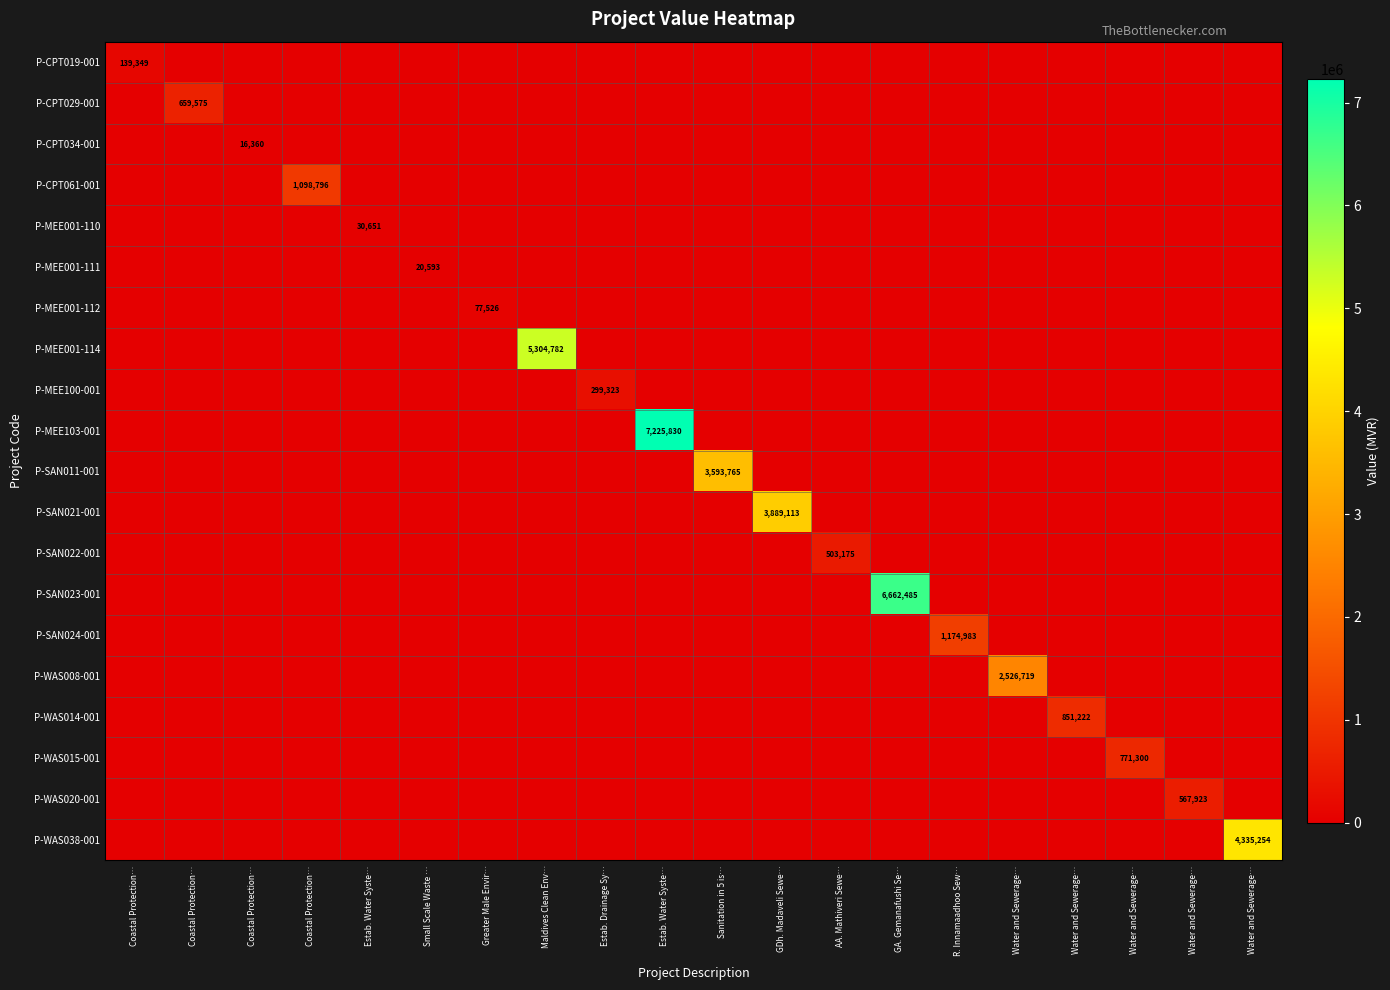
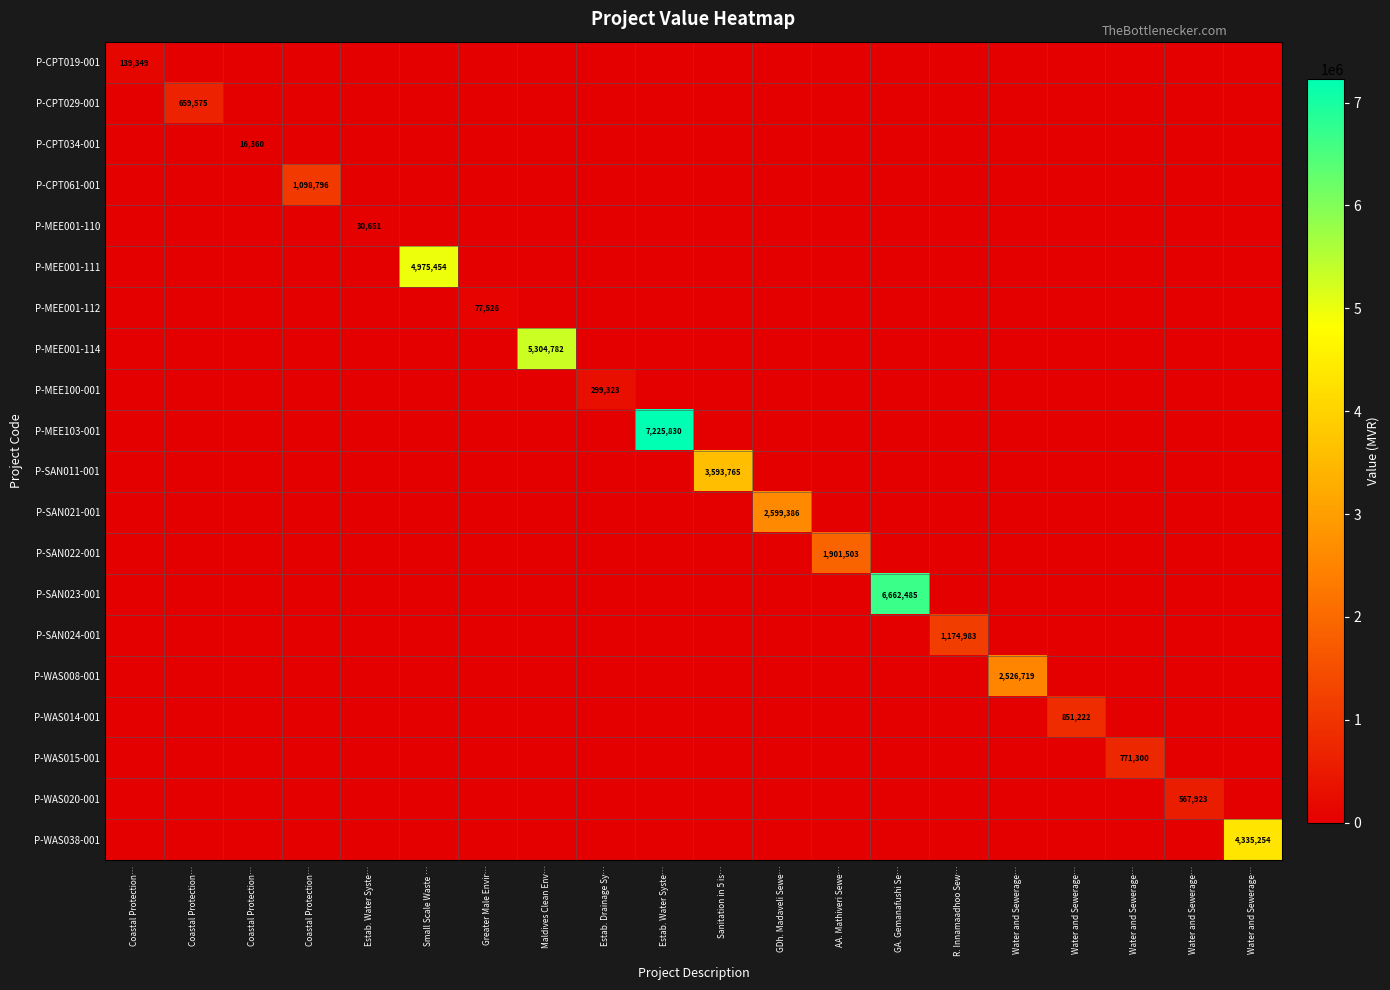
P-MEE001-111, Small Scale Waste …: 20,593 -> 4,975,454
P-SAN021-001, GDh. Madaveli Sewe…: 3,889,113 -> 2,599,386
P-SAN022-001, AA. Mathiveri Sewe…: 503,175 -> 1,901,503
